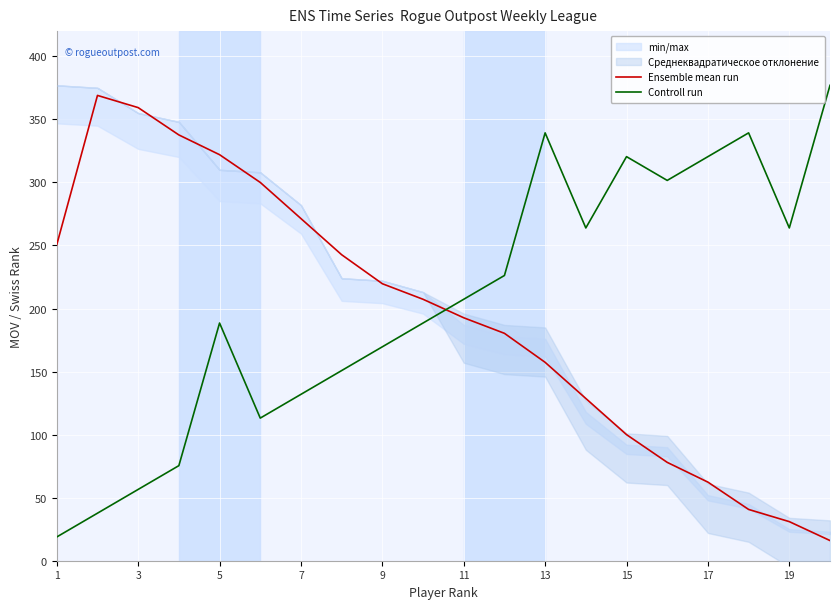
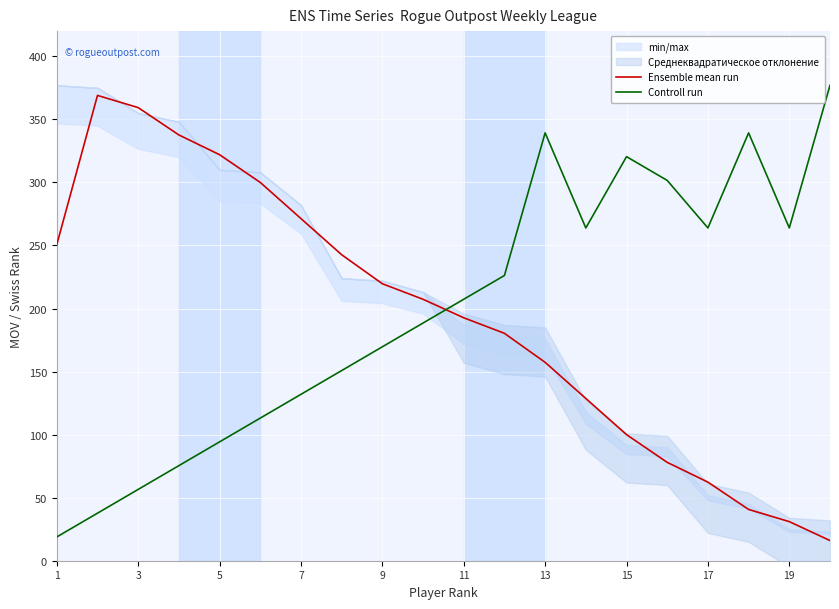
Controll run, 5: 189 -> 94
Controll run, 17: 320 -> 264
